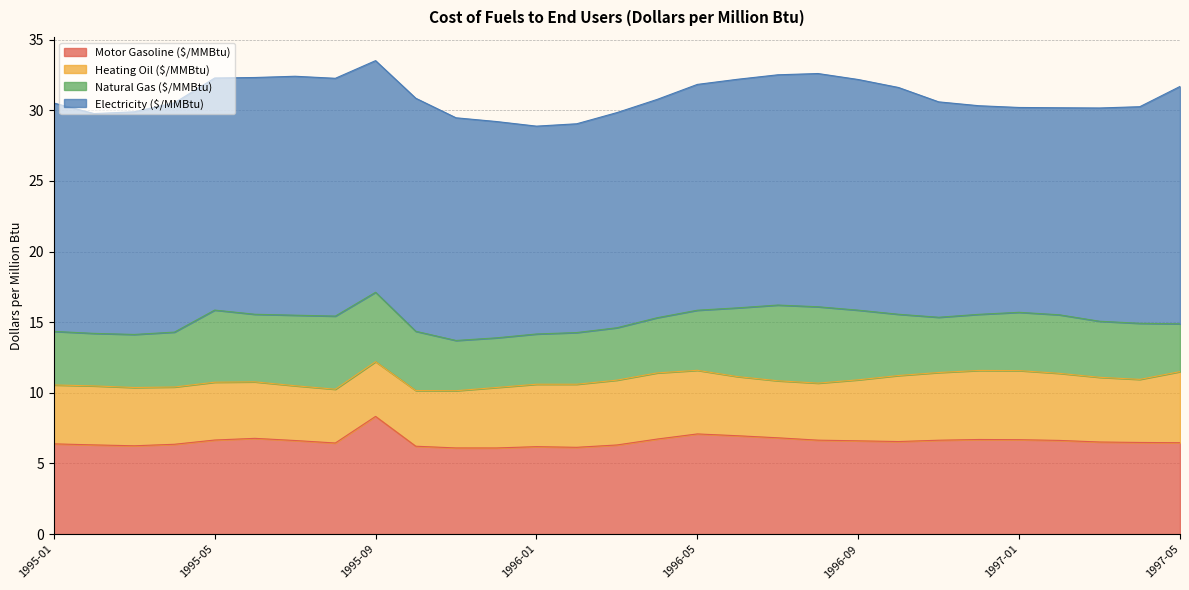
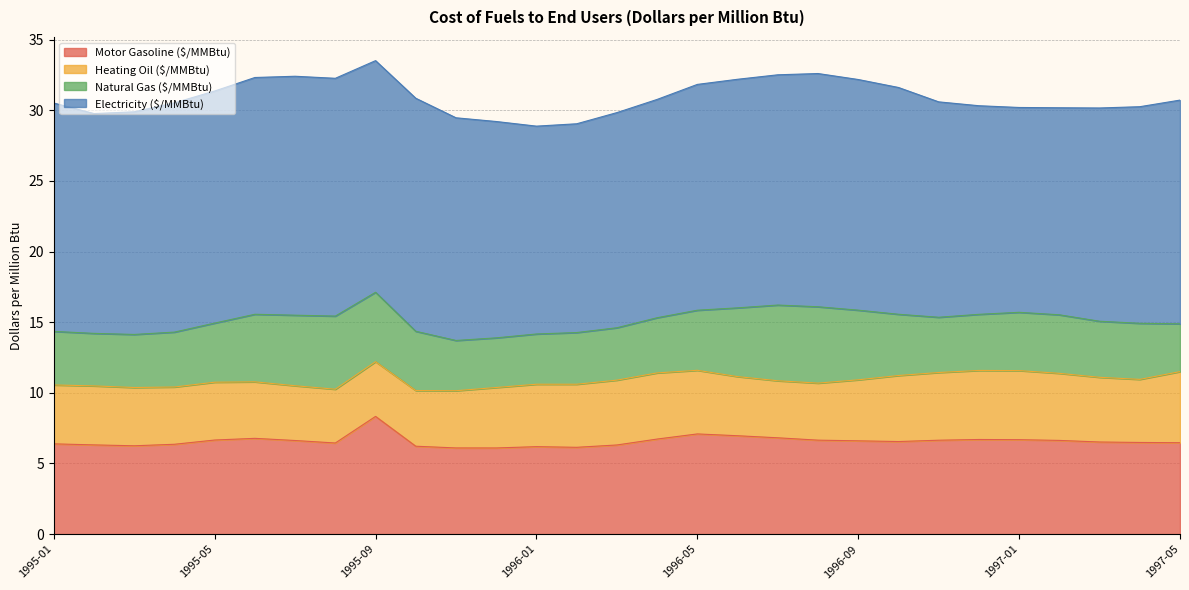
Natural Gas ($/MMBtu), 1995-05: 5.1 -> 4.2
Electricity ($/MMBtu), 1997-05: 16.8 -> 15.8
